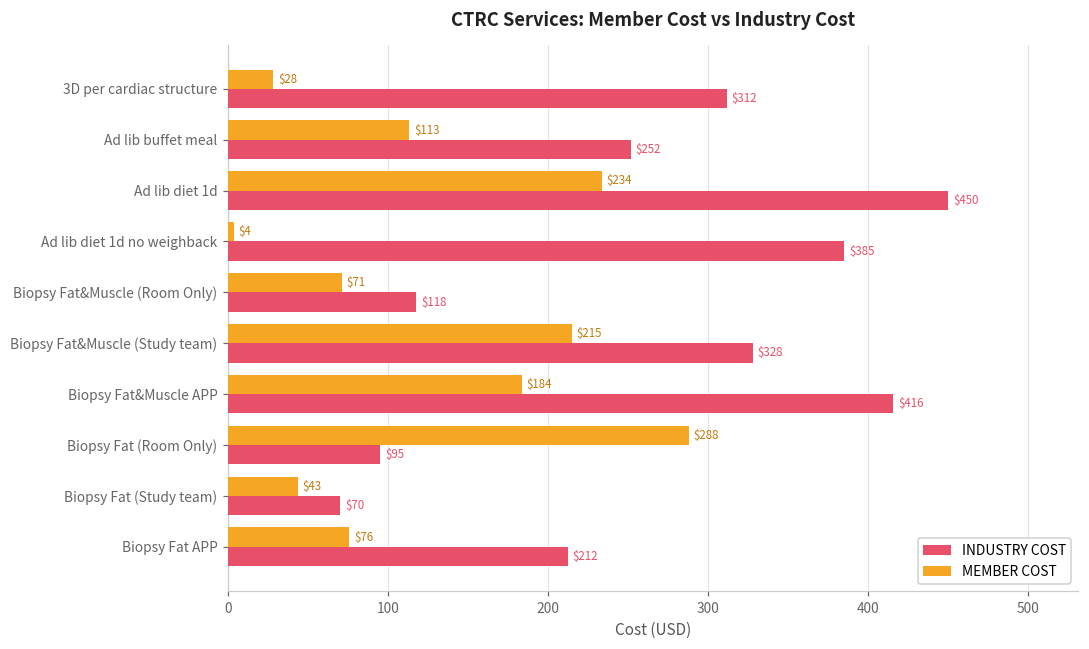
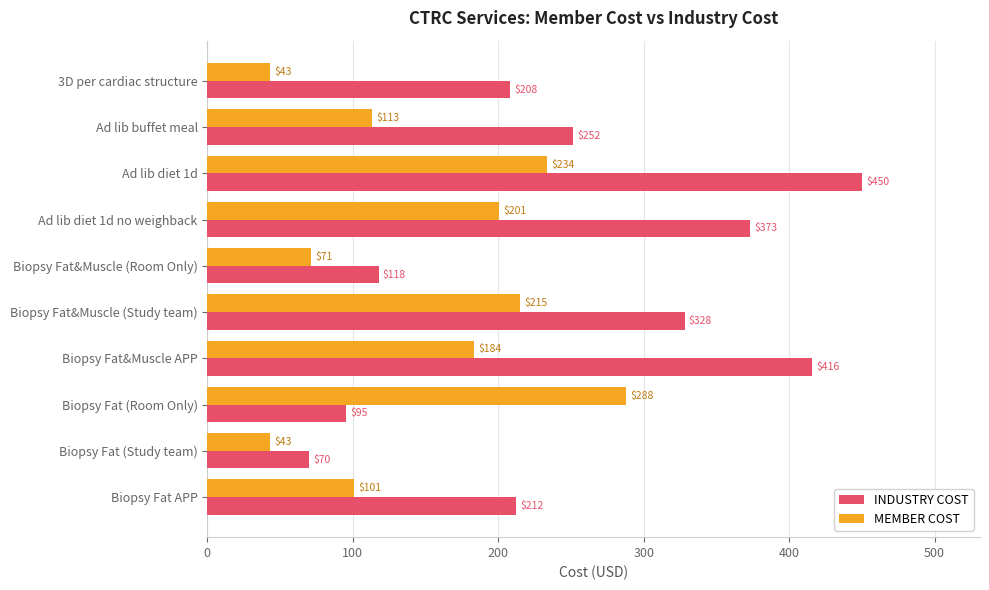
MEMBER COST, 3D per cardiac structure: $28 -> $43
INDUSTRY COST, 3D per cardiac structure: $312 -> $208
MEMBER COST, Ad lib diet 1d no weighback: $4 -> $201
INDUSTRY COST, Ad lib diet 1d no weighback: $385 -> $373
MEMBER COST, Biopsy Fat APP: $76 -> $101
